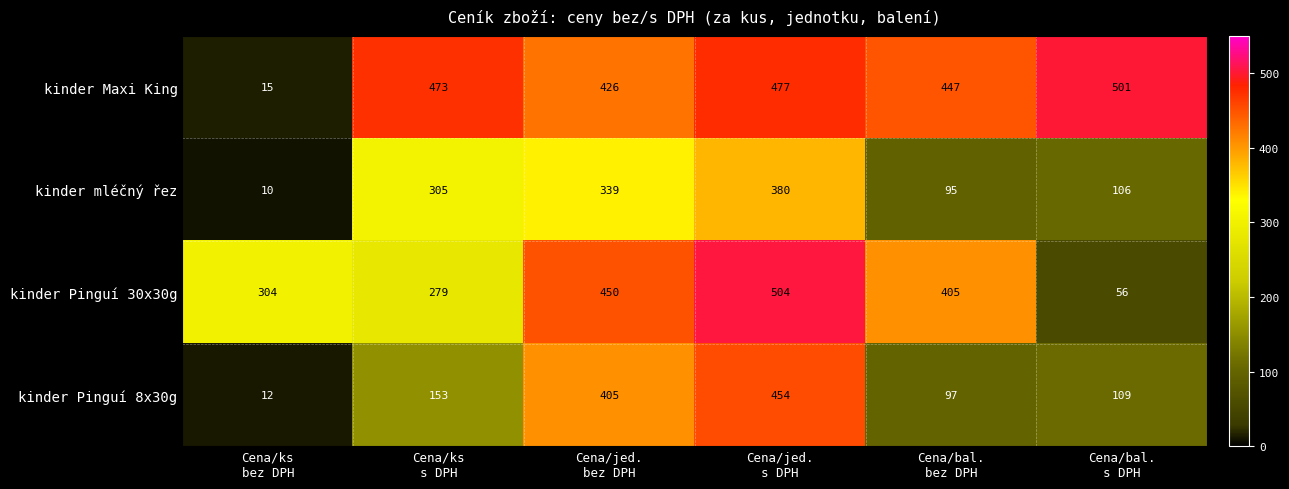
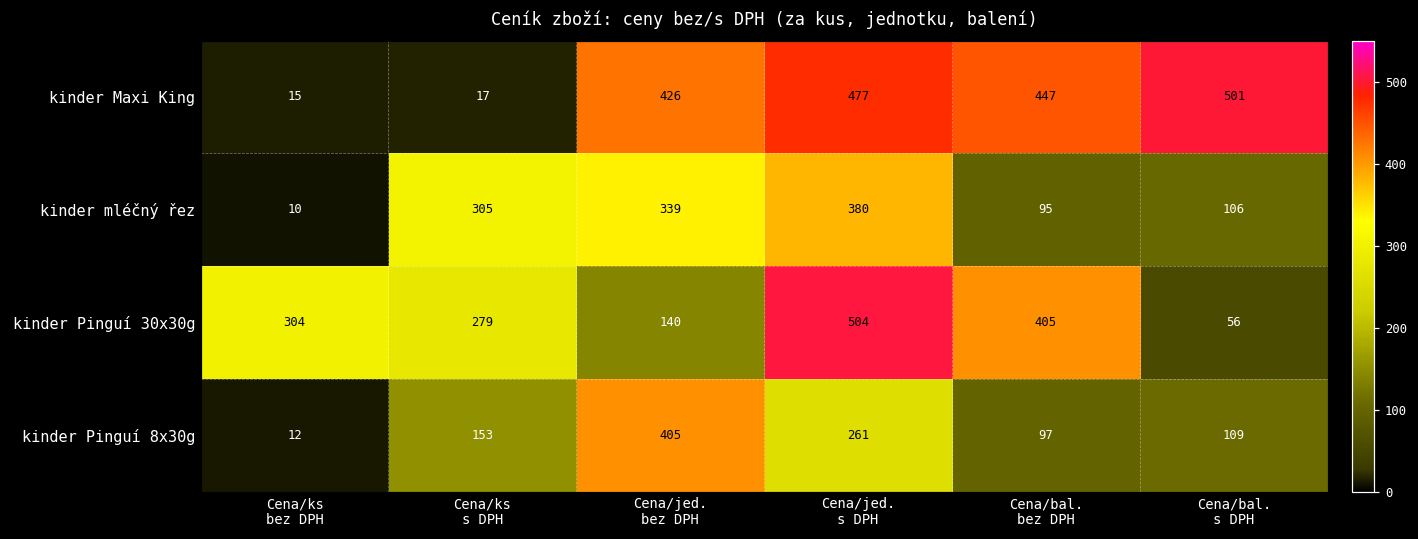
kinder Maxi King, Cena/ks s DPH: 473 -> 17
kinder Pinguí 30x30g, Cena/jed. bez DPH: 450 -> 140
kinder Pinguí 8x30g, Cena/jed. s DPH: 454 -> 261
